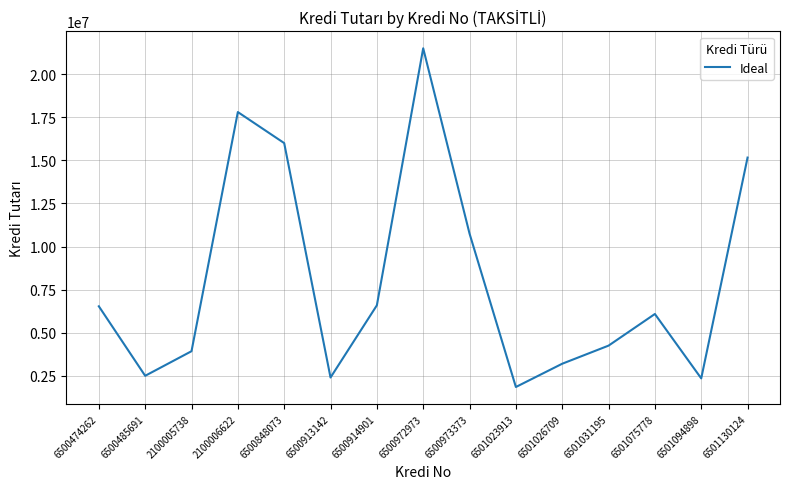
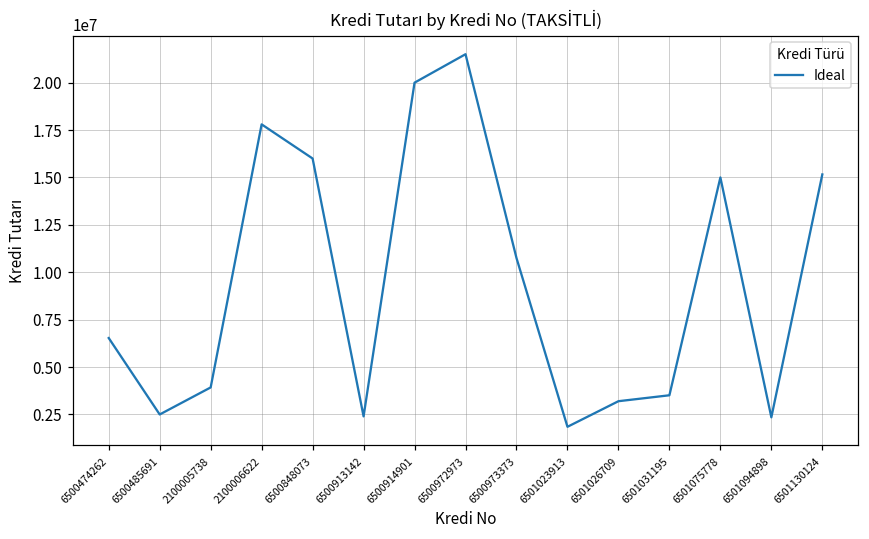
6500914901: 6600000 -> 20000000
6501031195: 4300000 -> 3500000
6501075778: 6100000 -> 15000000
